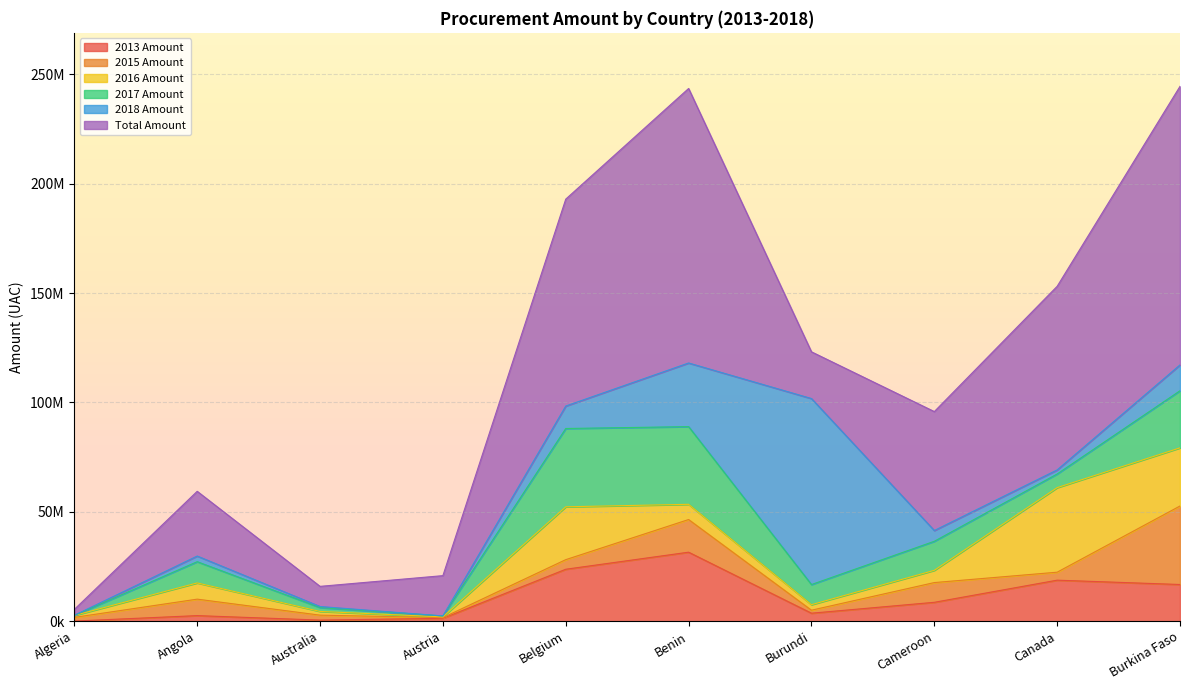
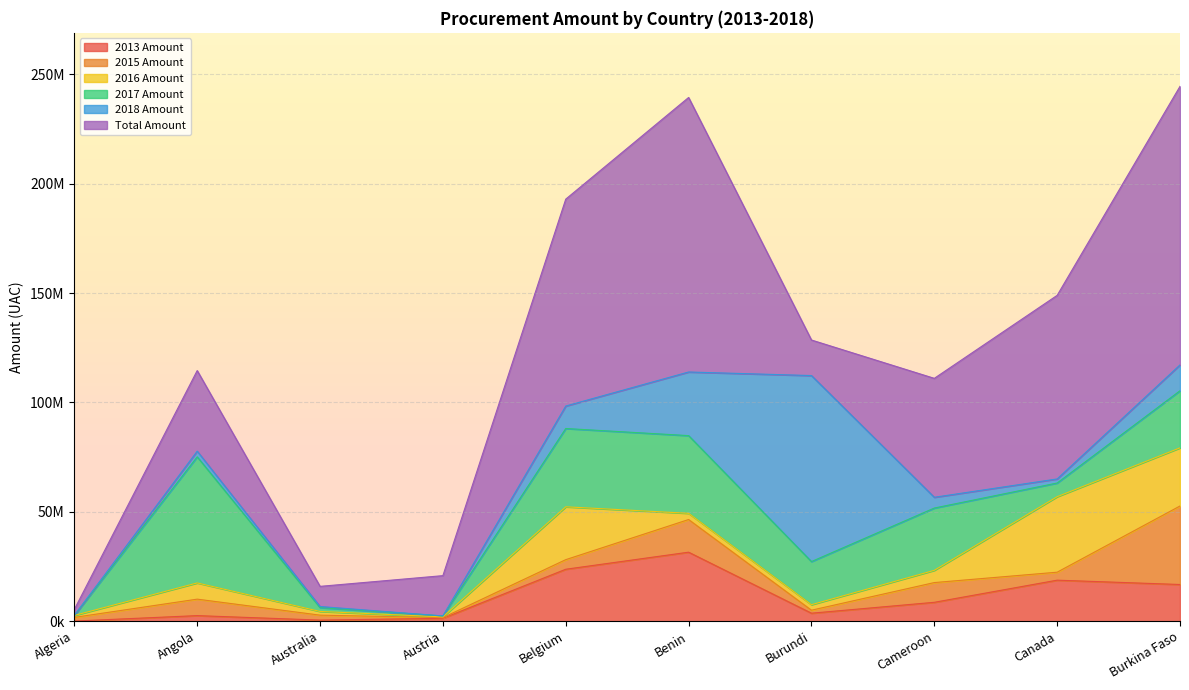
2017 Amount, Angola: 10000000 -> 58000000
Total Amount, Angola: 30000000 -> 37000000
2016 Amount, Benin: 7000000 -> 3000000
2017 Amount, Burundi: 9000000 -> 20000000
Total Amount, Burundi: 21000000 -> 16000000
2017 Amount, Cameroon: 13000000 -> 28000000
2016 Amount, Canada: 39000000 -> 35000000
